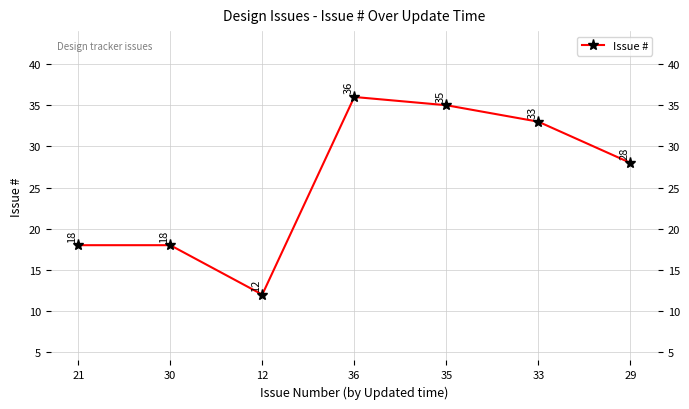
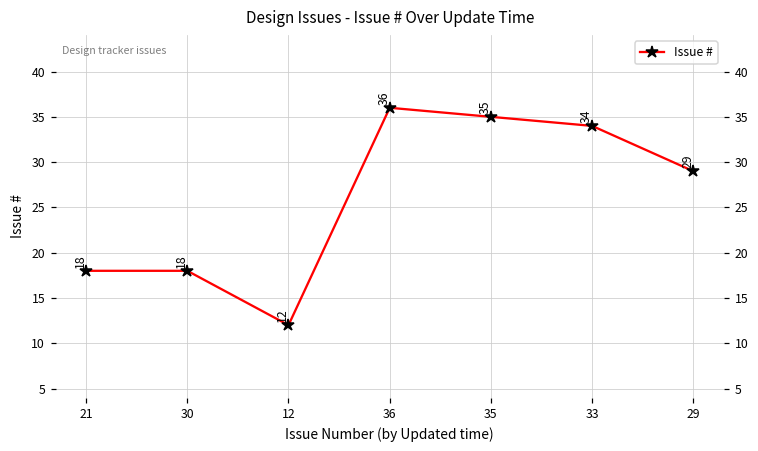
33: 33 -> 34
29: 28 -> 29
